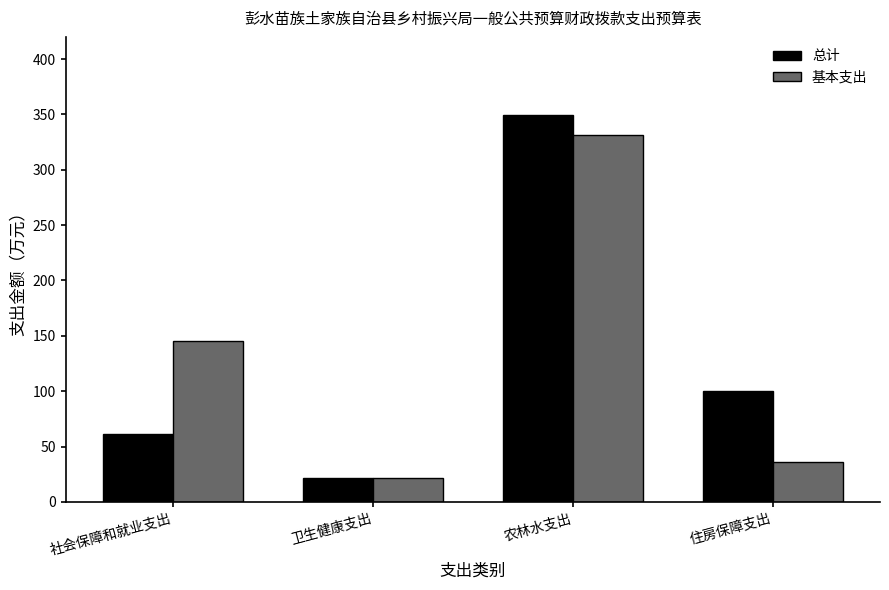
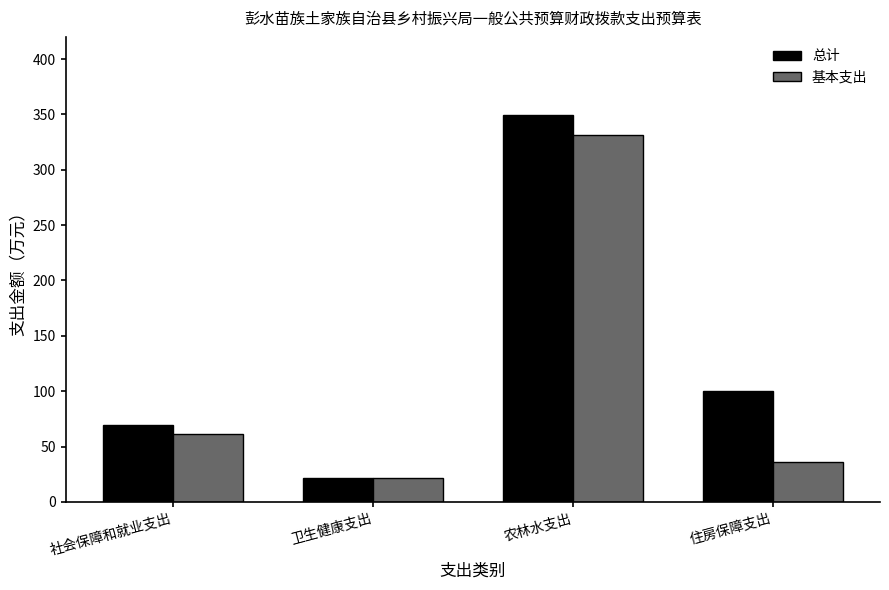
总计, 社会保障和就业支出: 62 -> 69
基本支出, 社会保障和就业支出: 146 -> 62
